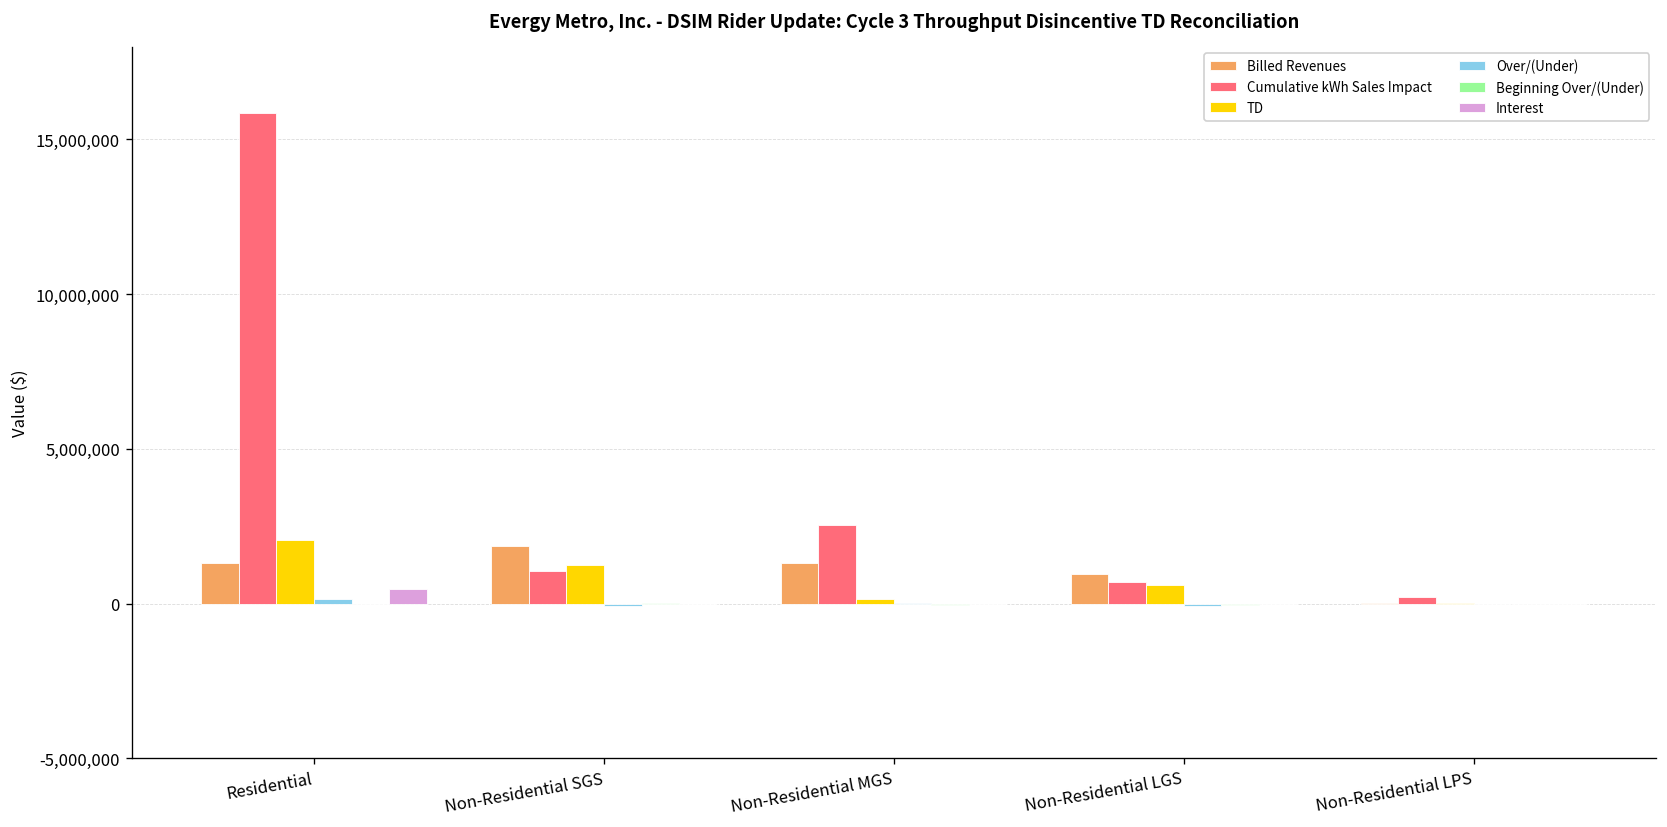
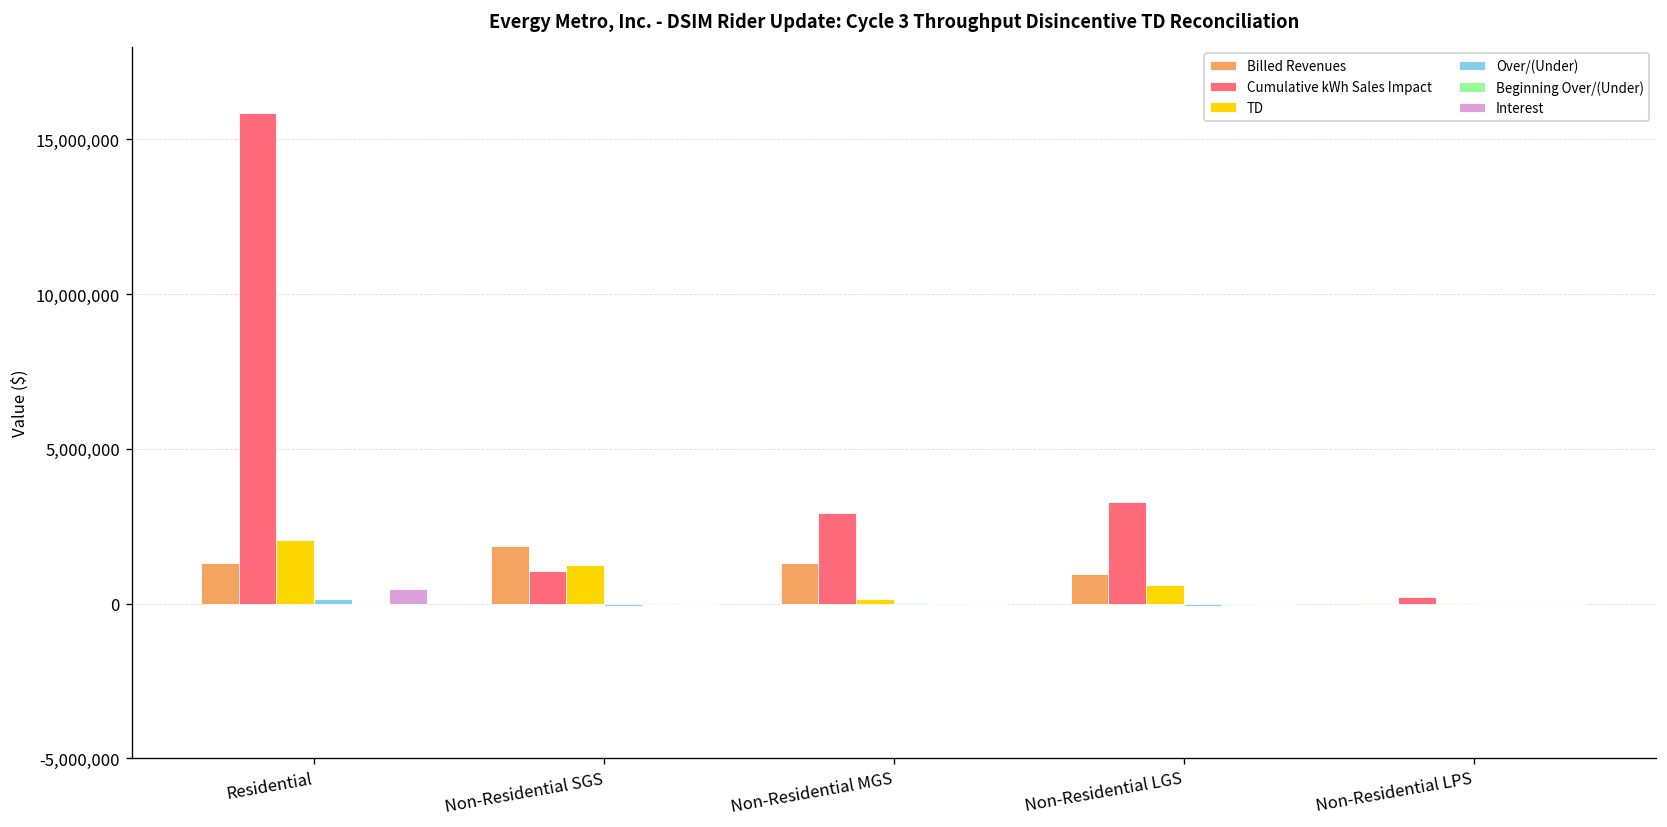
Cumulative kWh Sales Impact, Non-Residential MGS: 2,500,000 -> 2,900,000
Cumulative kWh Sales Impact, Non-Residential LGS: 700,000 -> 3,300,000
